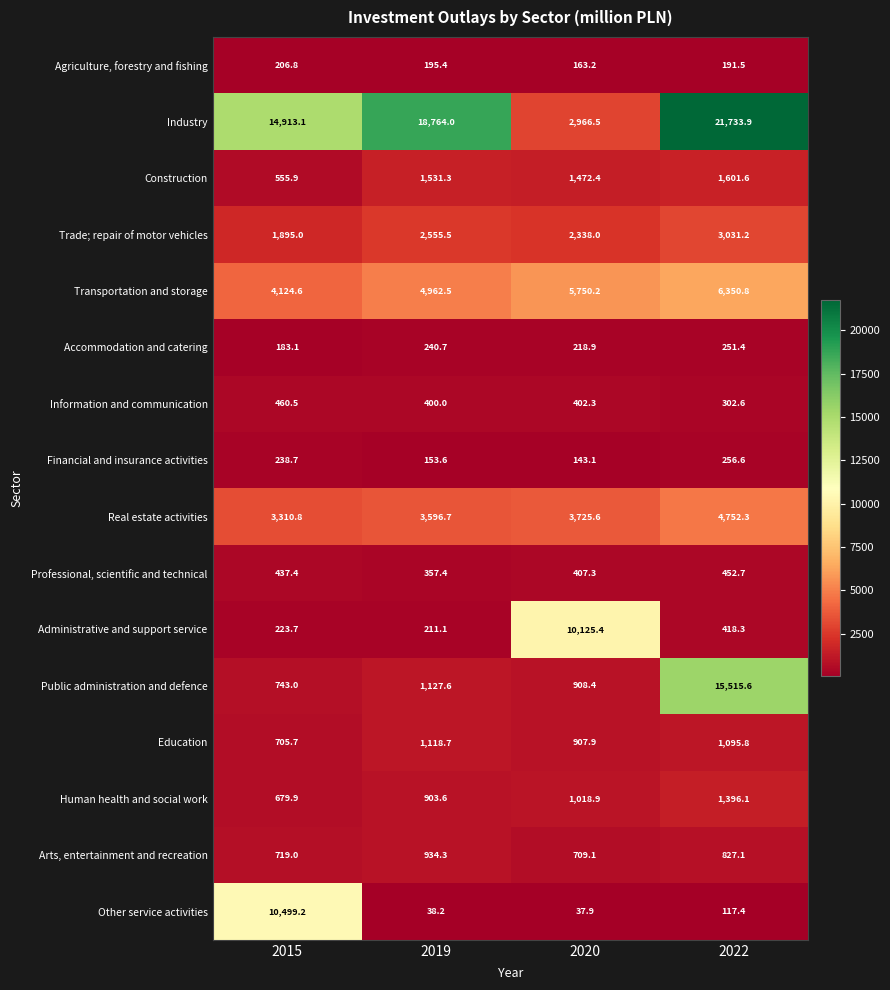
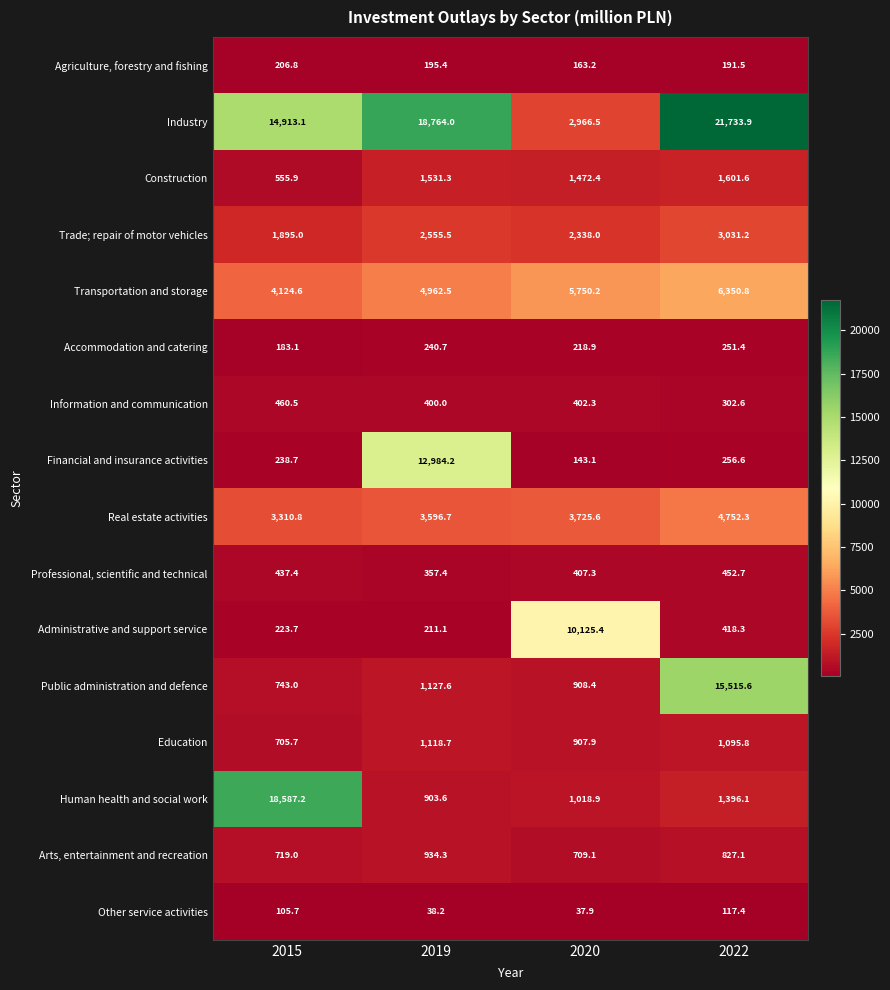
Financial and insurance activities, 2019: 153.6 -> 12,984.2
Human health and social work, 2015: 679.9 -> 18,587.2
Other service activities, 2015: 10,499.2 -> 105.7
